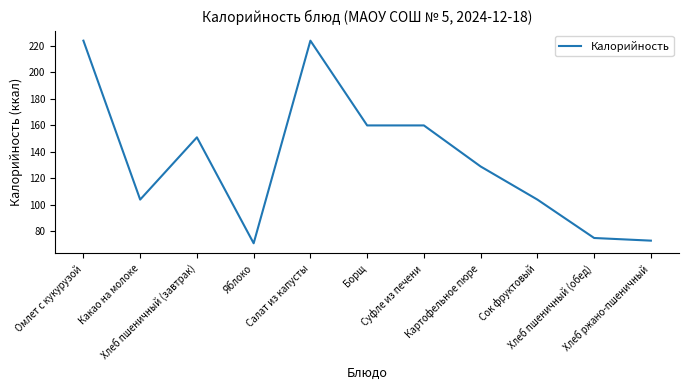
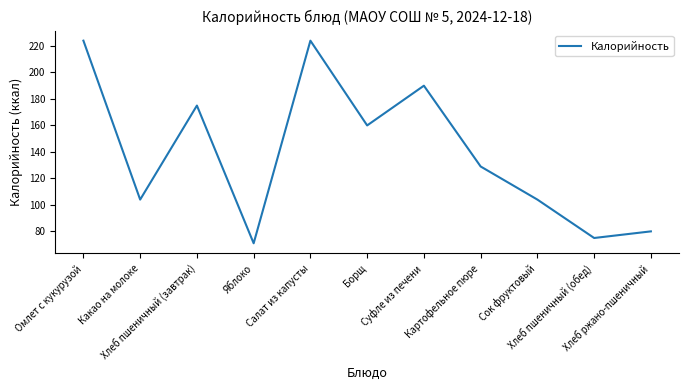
Хлеб пшеничный (завтрак): 151 -> 175
Суфле из печени: 160 -> 190
Хлеб ржано-пшеничный: 73 -> 80
